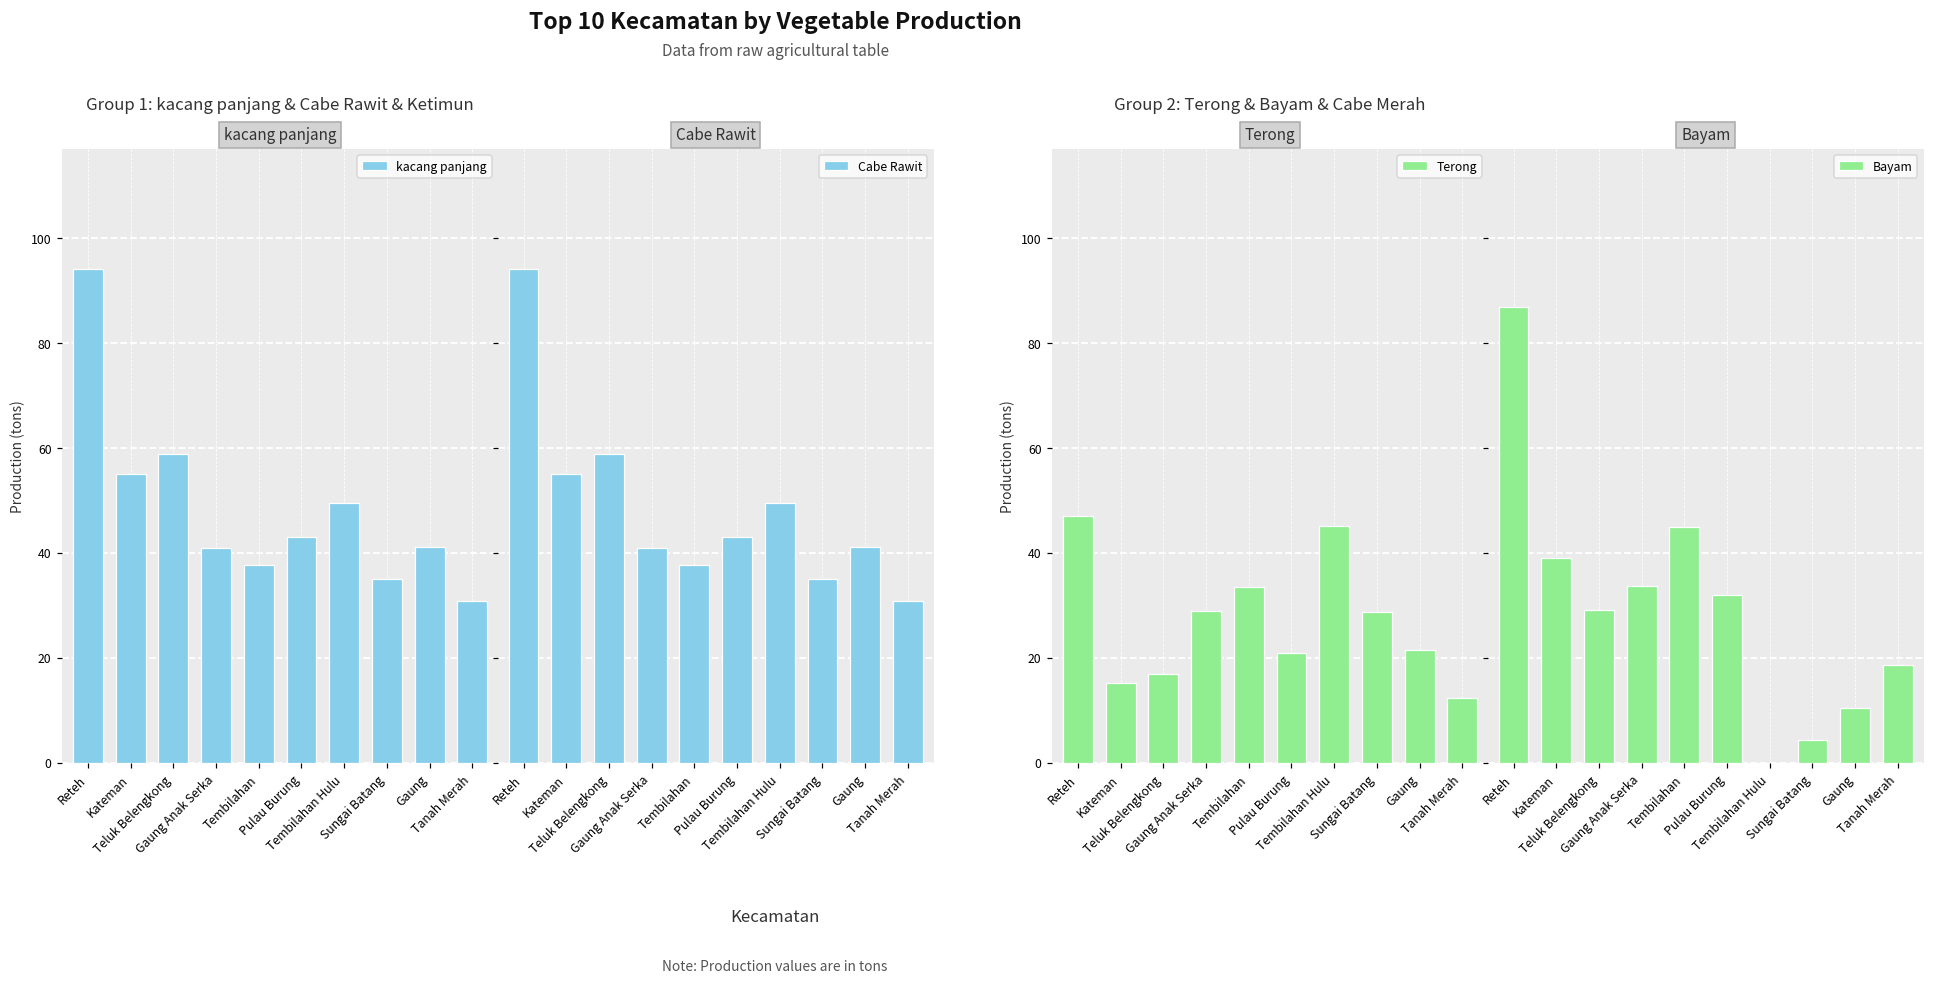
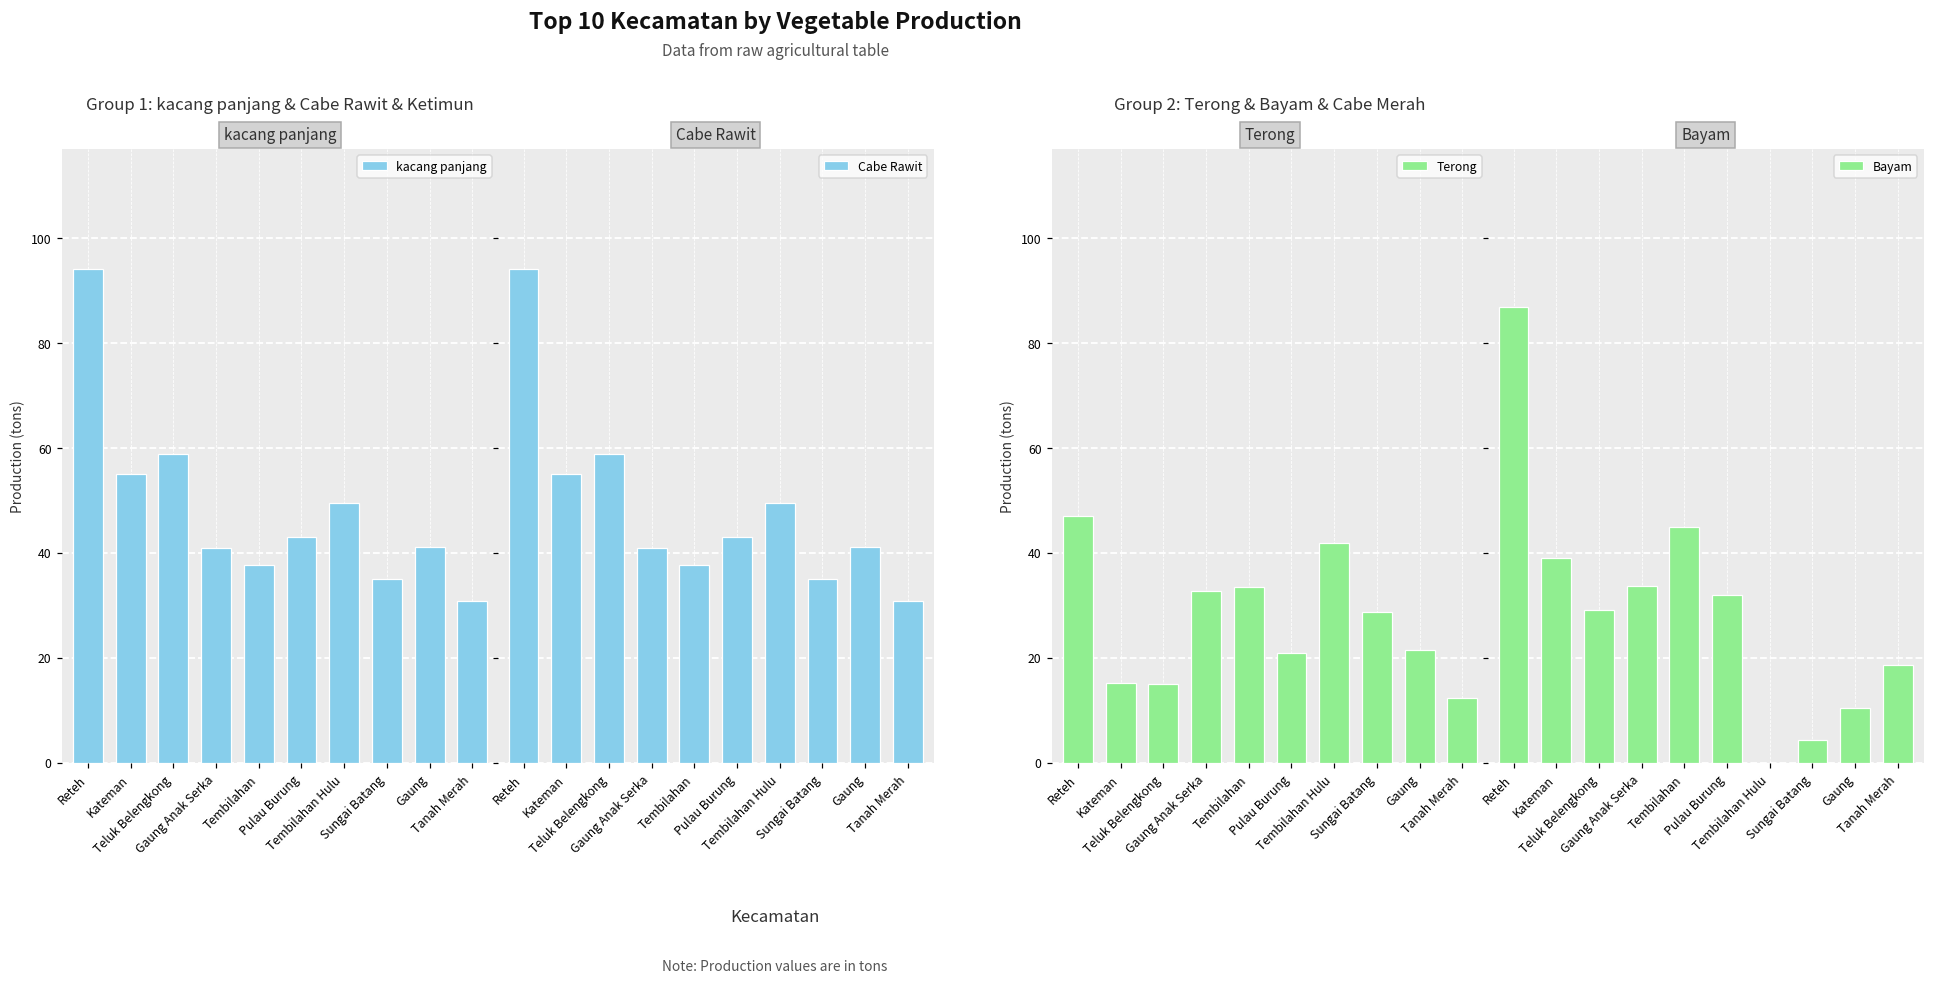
Terong, Teluk Belengkong: 17 -> 15
Terong, Gaung Anak Serka: 29 -> 33
Terong, Tembilahan Hulu: 45 -> 42
